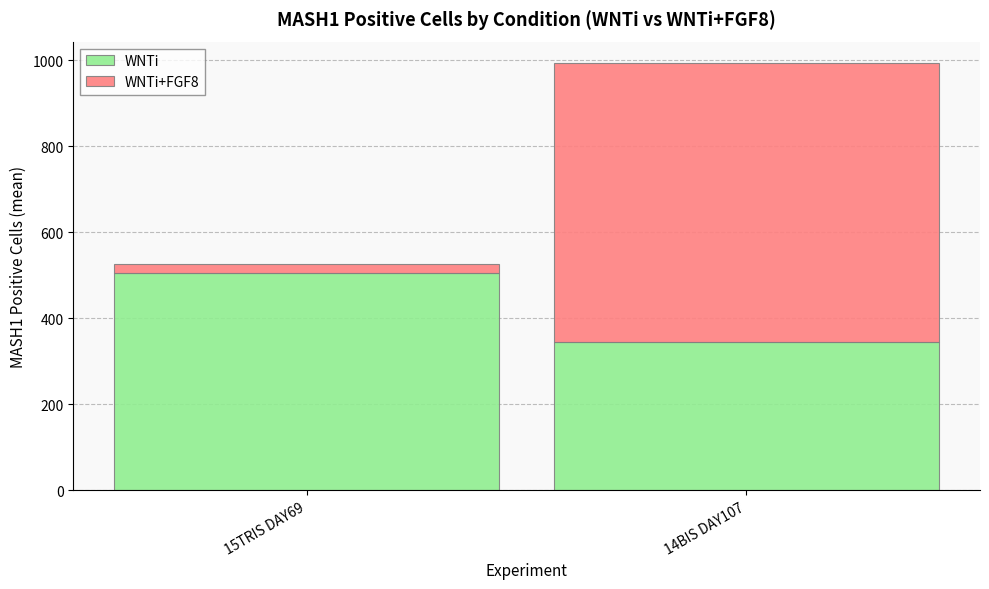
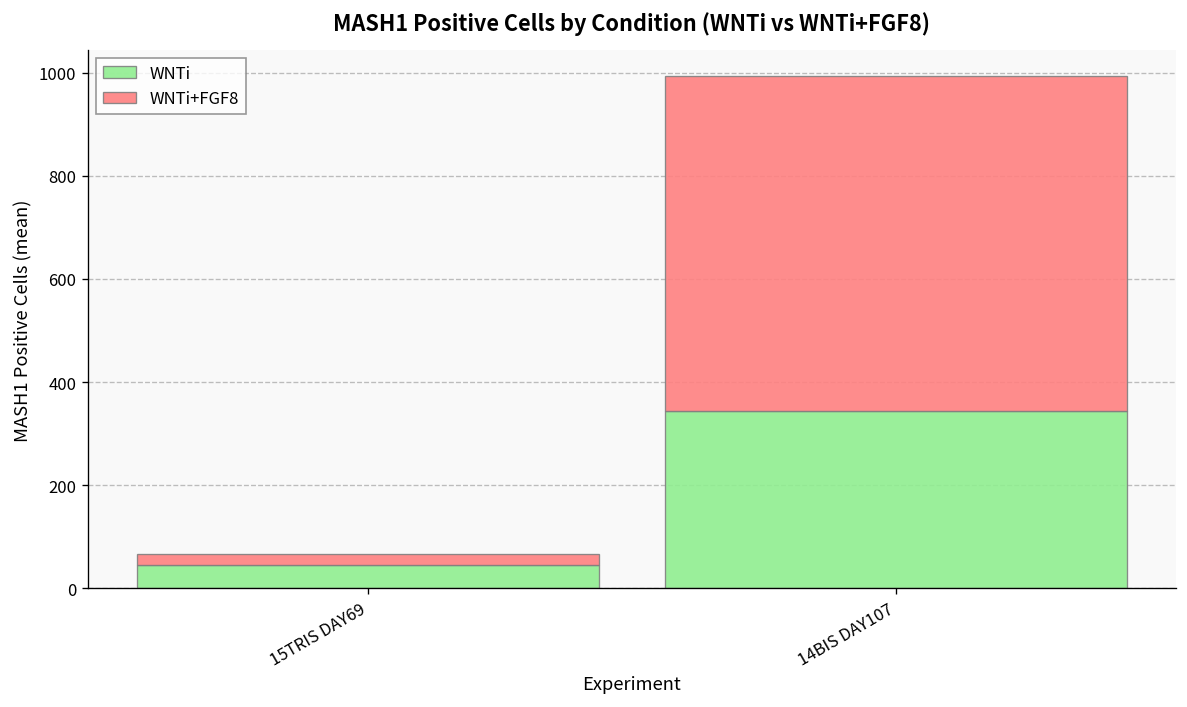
WNTi, 15TRIS DAY69: 500 -> 50
